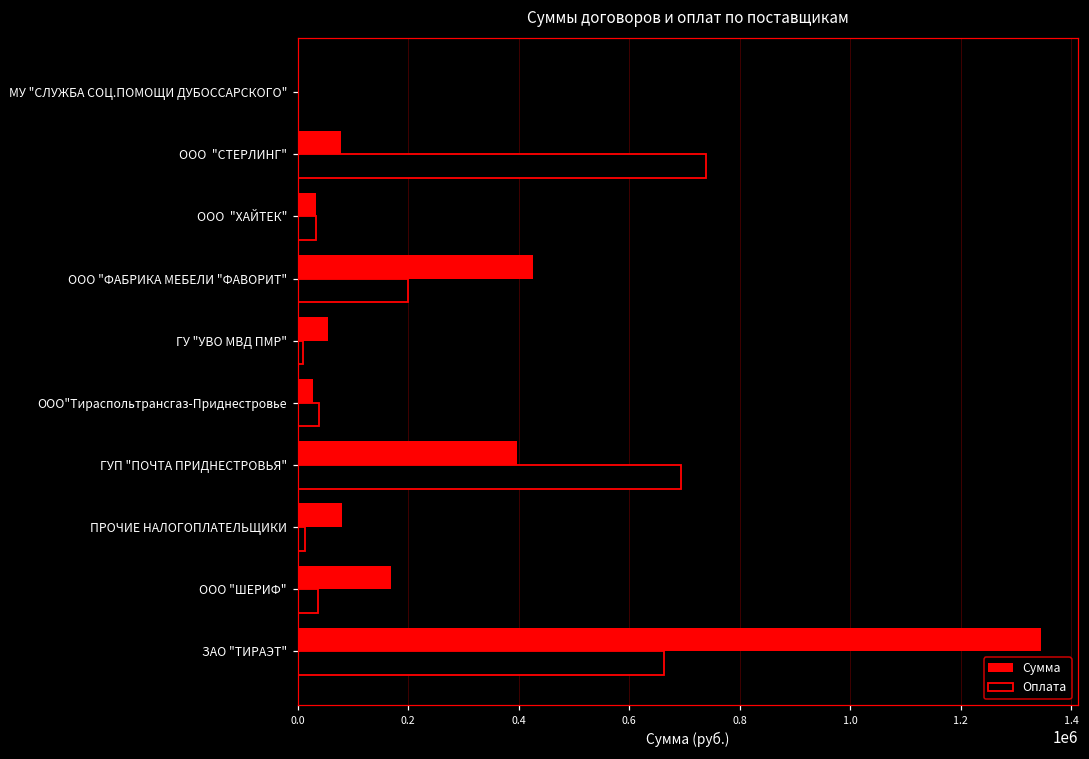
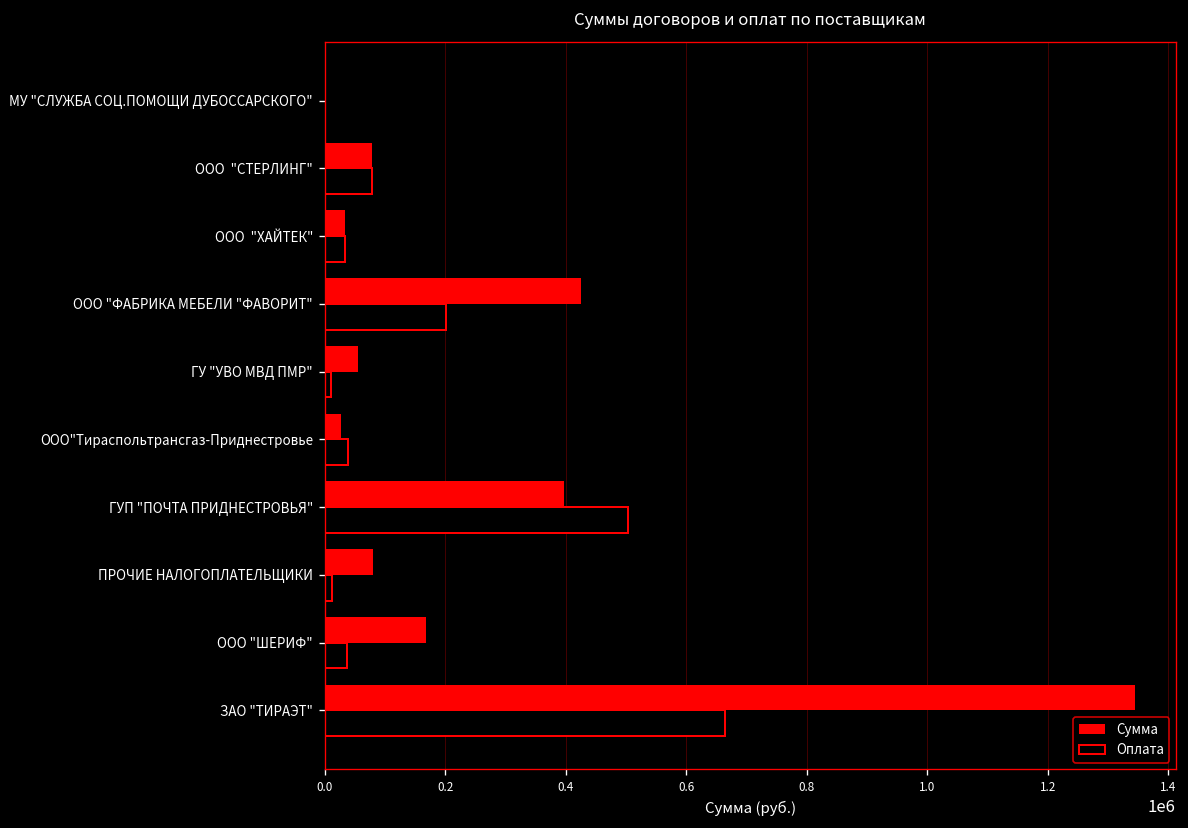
Оплата, ООО "СТЕРЛИНГ": 740000 -> 80000
Оплата, ГУП "ПОЧТА ПРИДНЕСТРОВЬЯ": 690000 -> 500000
